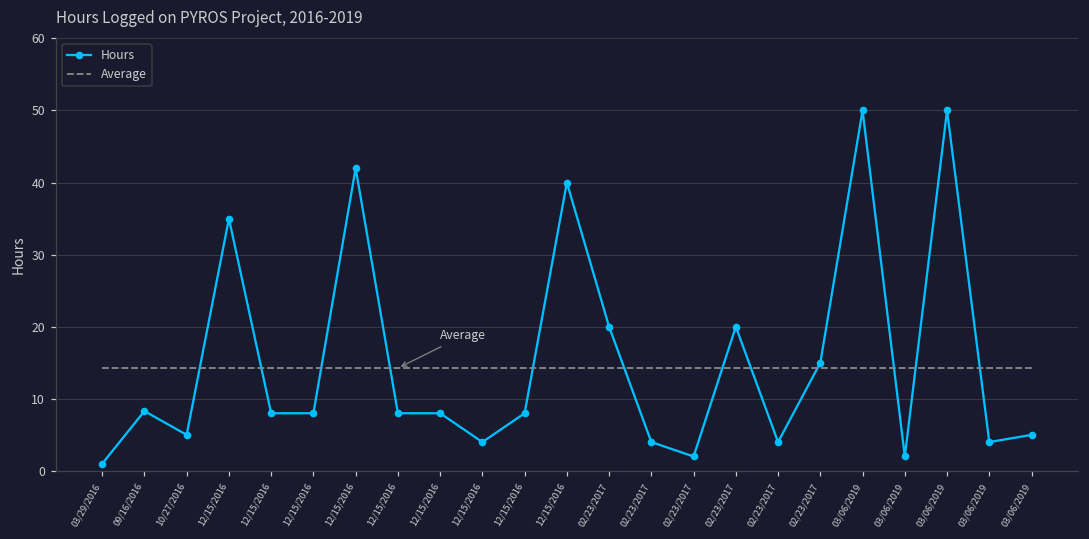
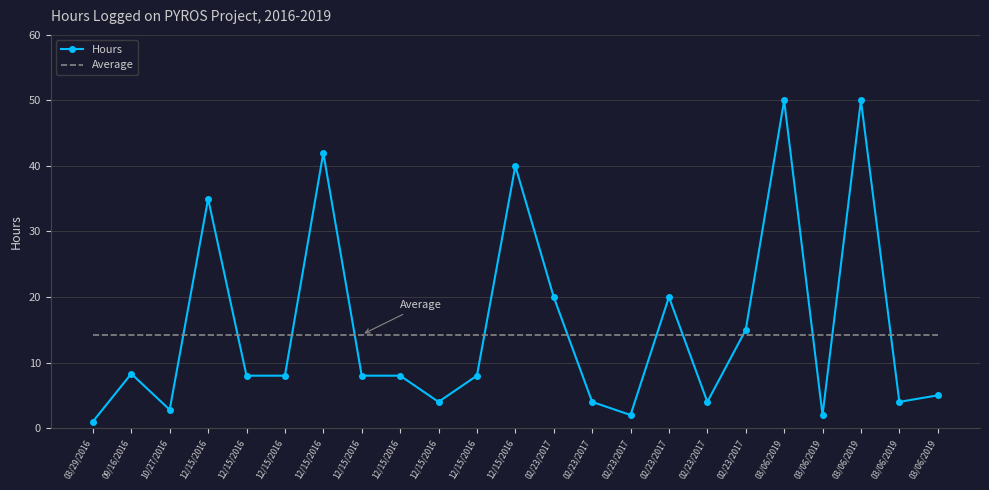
Hours, 10/27/2016: 5 -> 3
